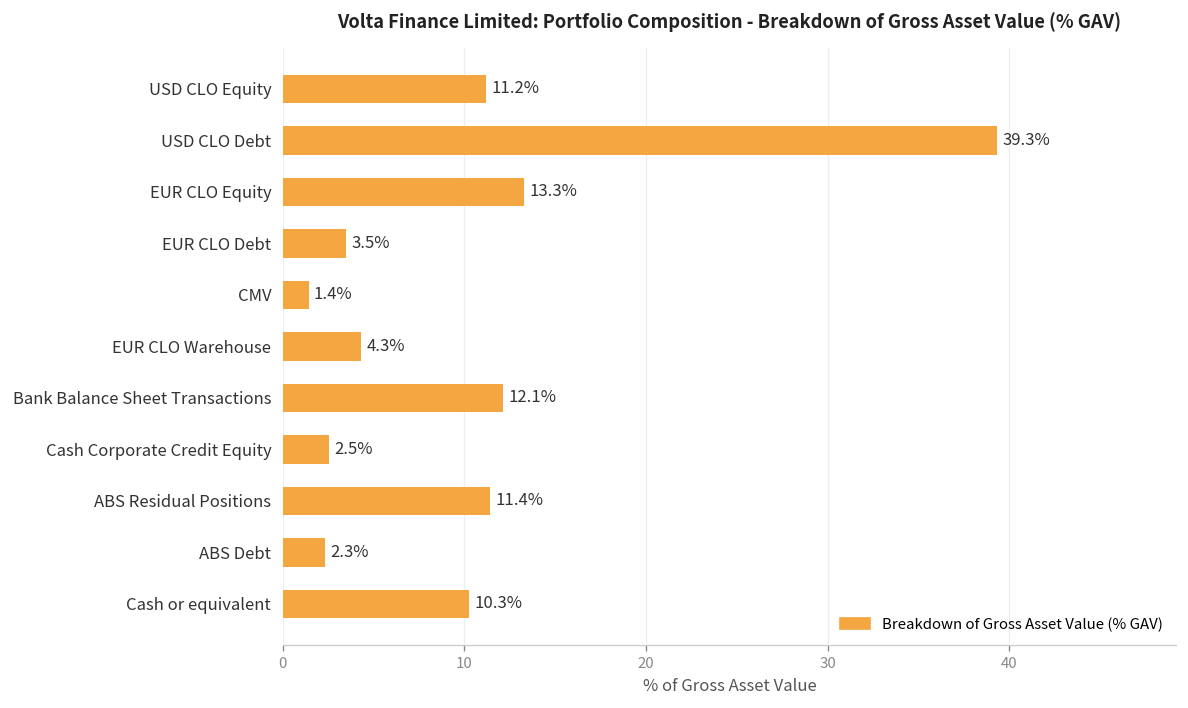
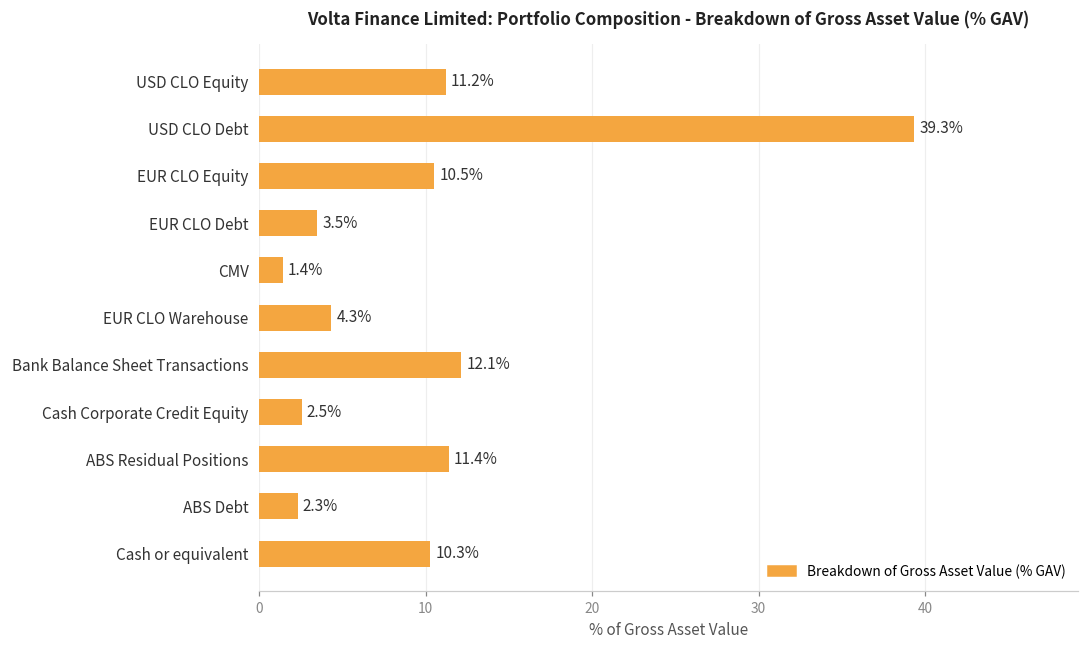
EUR CLO Equity: 13.3% -> 10.5%
